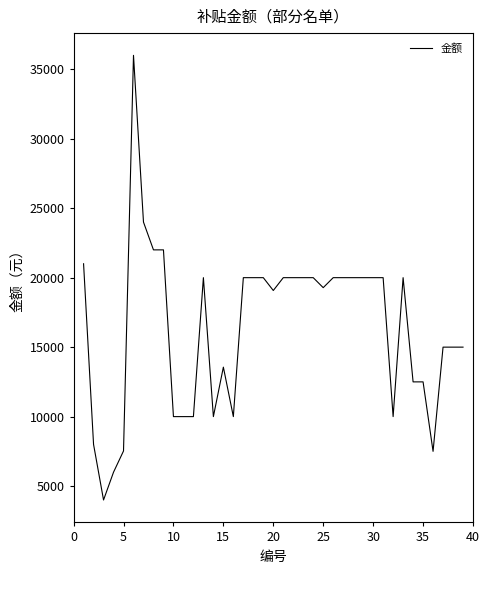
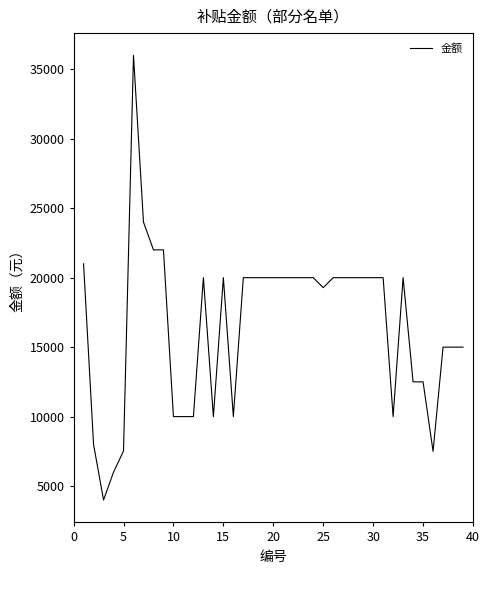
15: 13600 -> 20000
20: 19100 -> 20000
